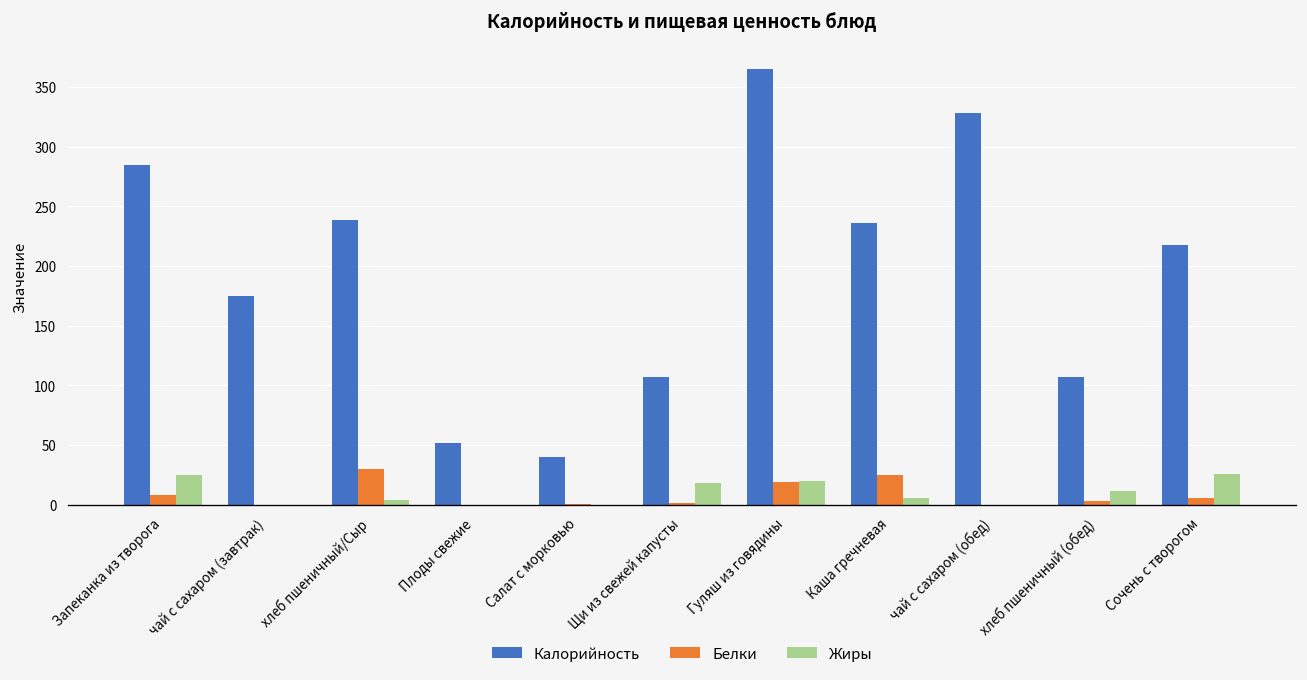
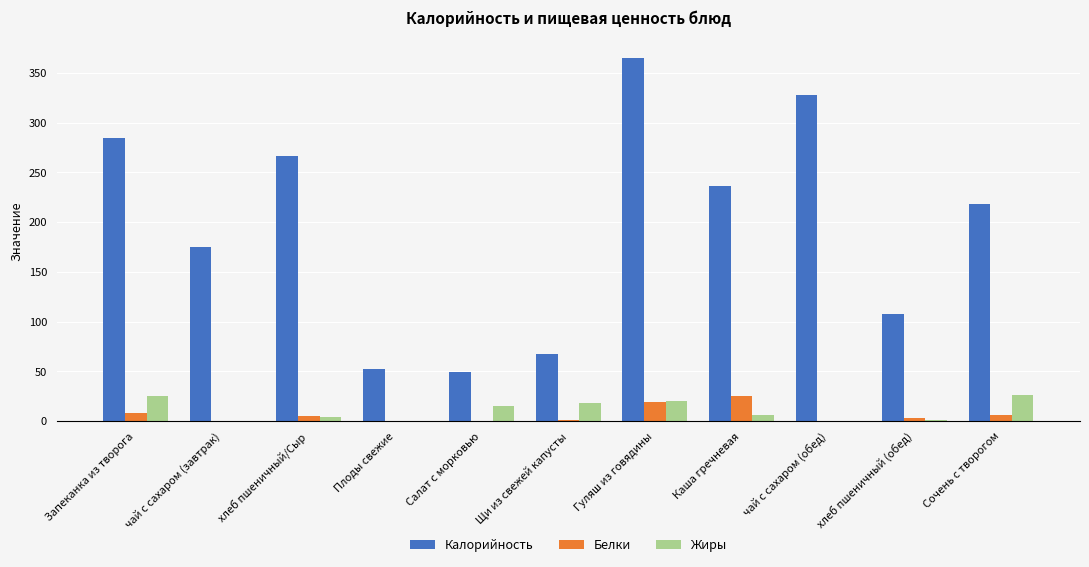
Калорийность, хлеб пшеничный/Сыр: 240 -> 270
Белки, хлеб пшеничный/Сыр: 30 -> 10
Калорийность, Салат с морковью: 40 -> 50
Жиры, Салат с морковью: 0 -> 10
Калорийность, Щи из свежей капусты: 110 -> 70
Жиры, хлеб пшеничный (обед): 10 -> 0
